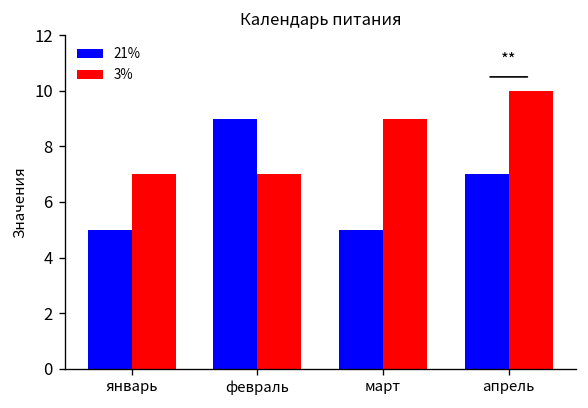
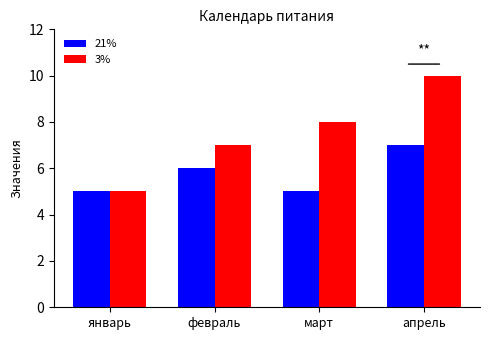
3%, январь: 7 -> 5
21%, февраль: 9 -> 6
3%, март: 9 -> 8
